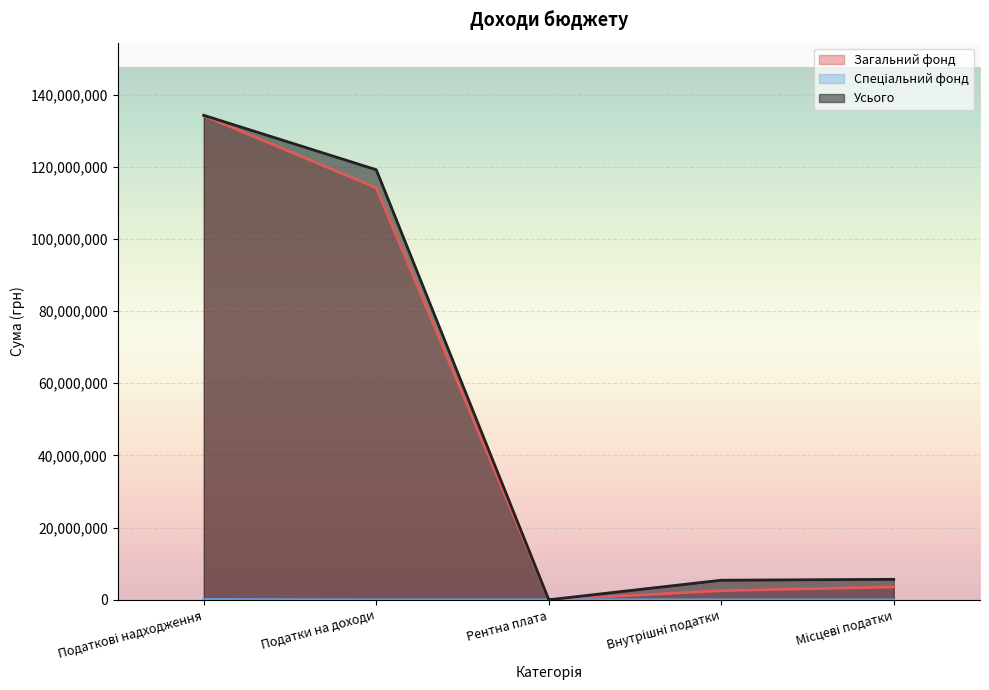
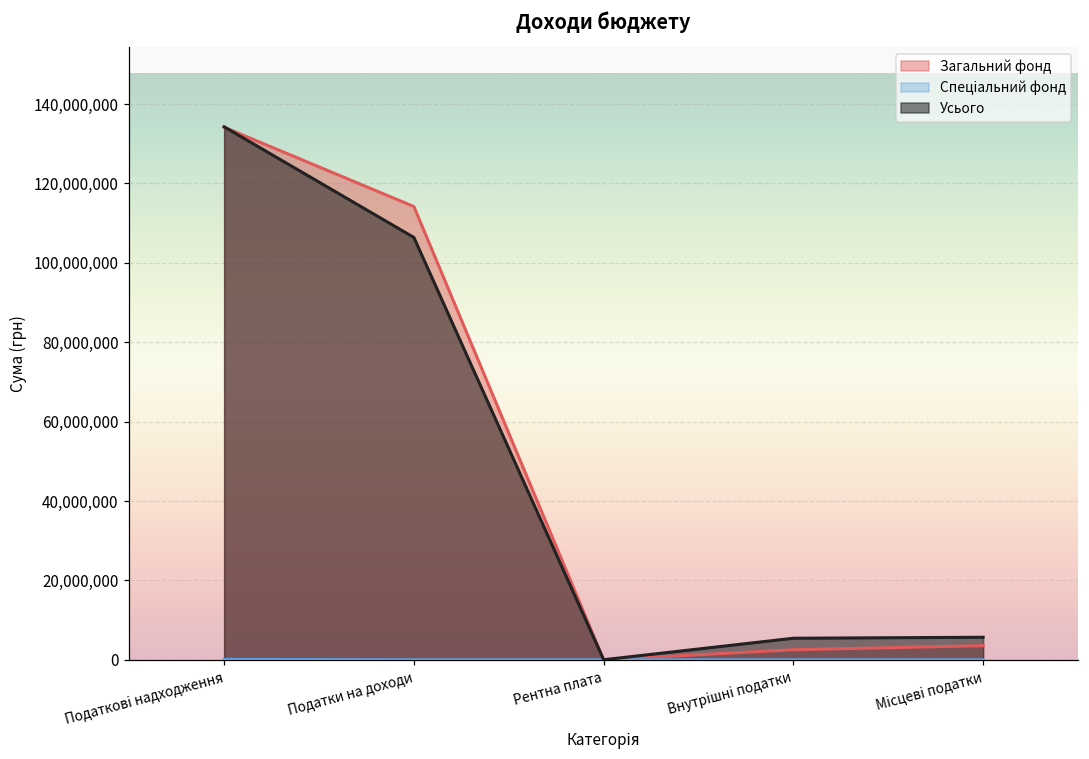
Усього, Податки на доходи: 119,000,000 -> 106,000,000
